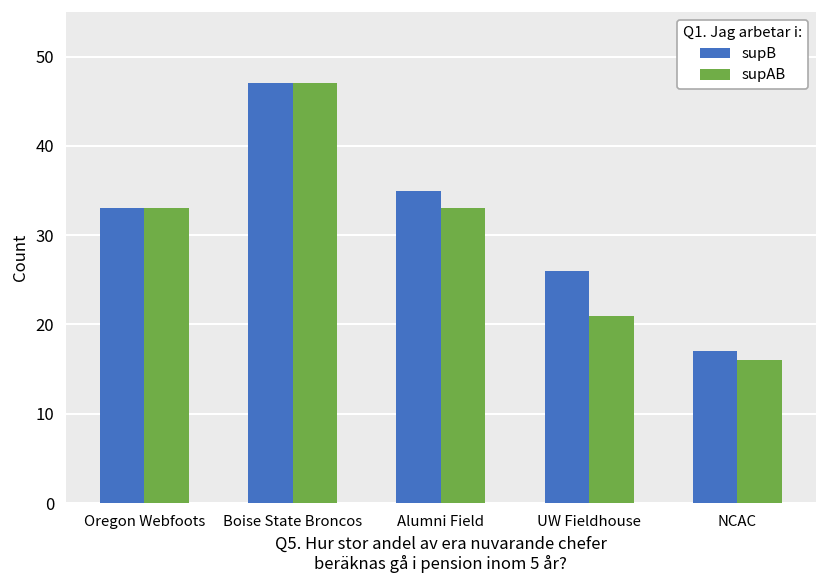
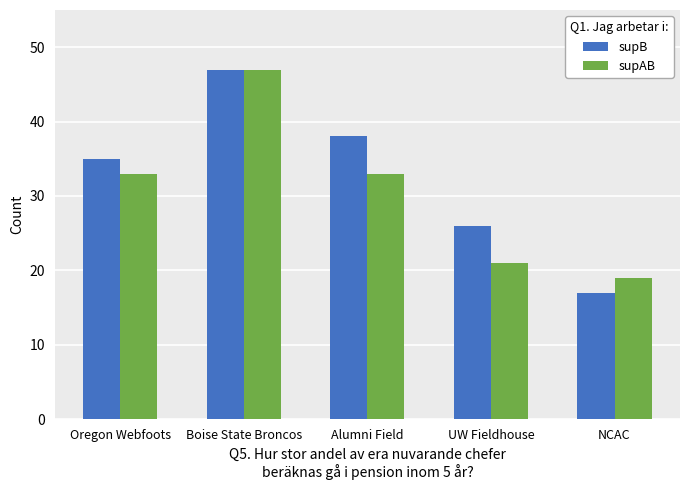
supB, Oregon Webfoots: 33 -> 35
supB, Alumni Field: 35 -> 38
supAB, NCAC: 16 -> 19
